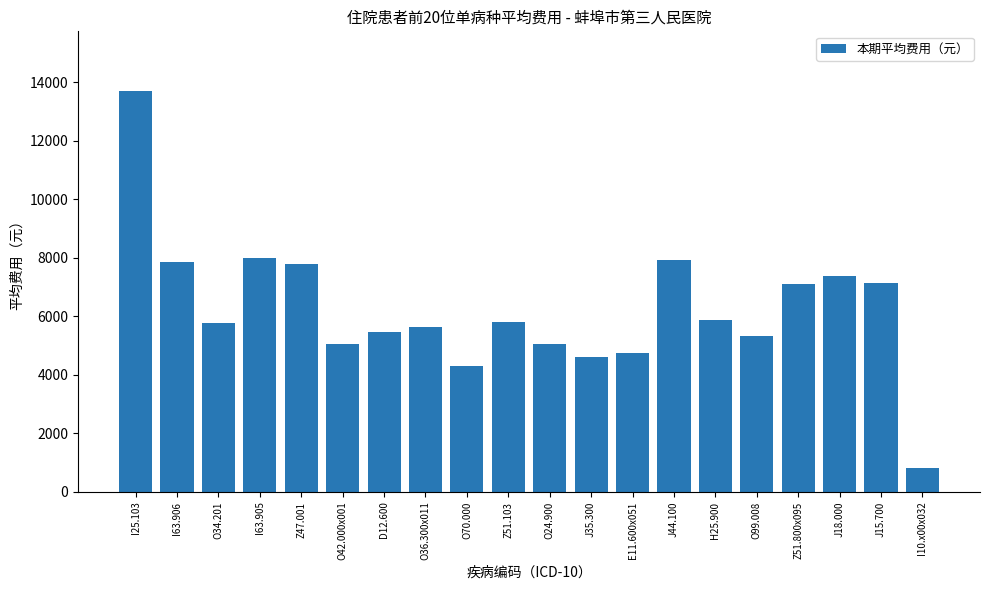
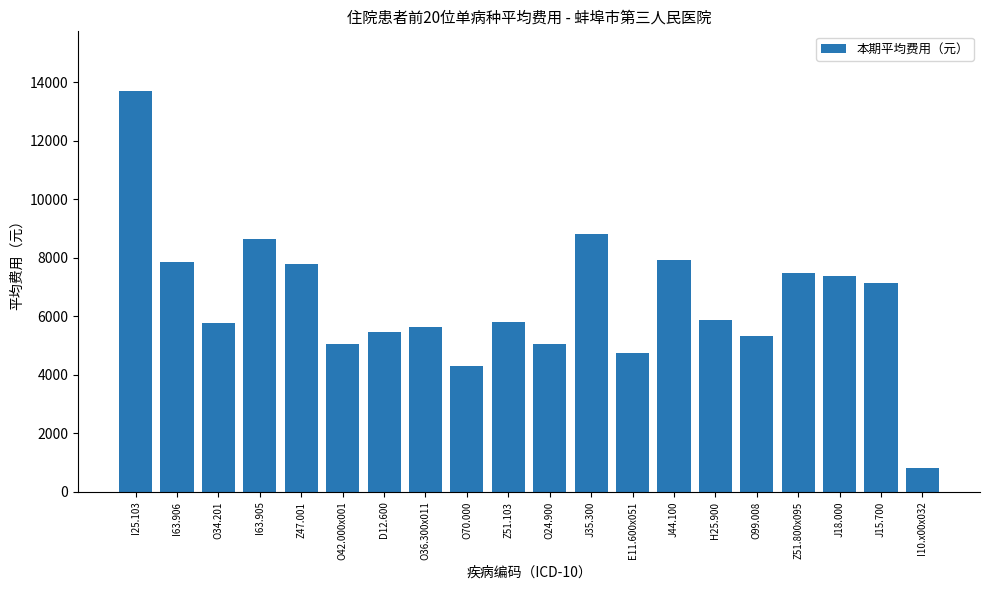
I63.905: 8000 -> 8700
J35.300: 4600 -> 8800
Z51.800x095: 7100 -> 7500
